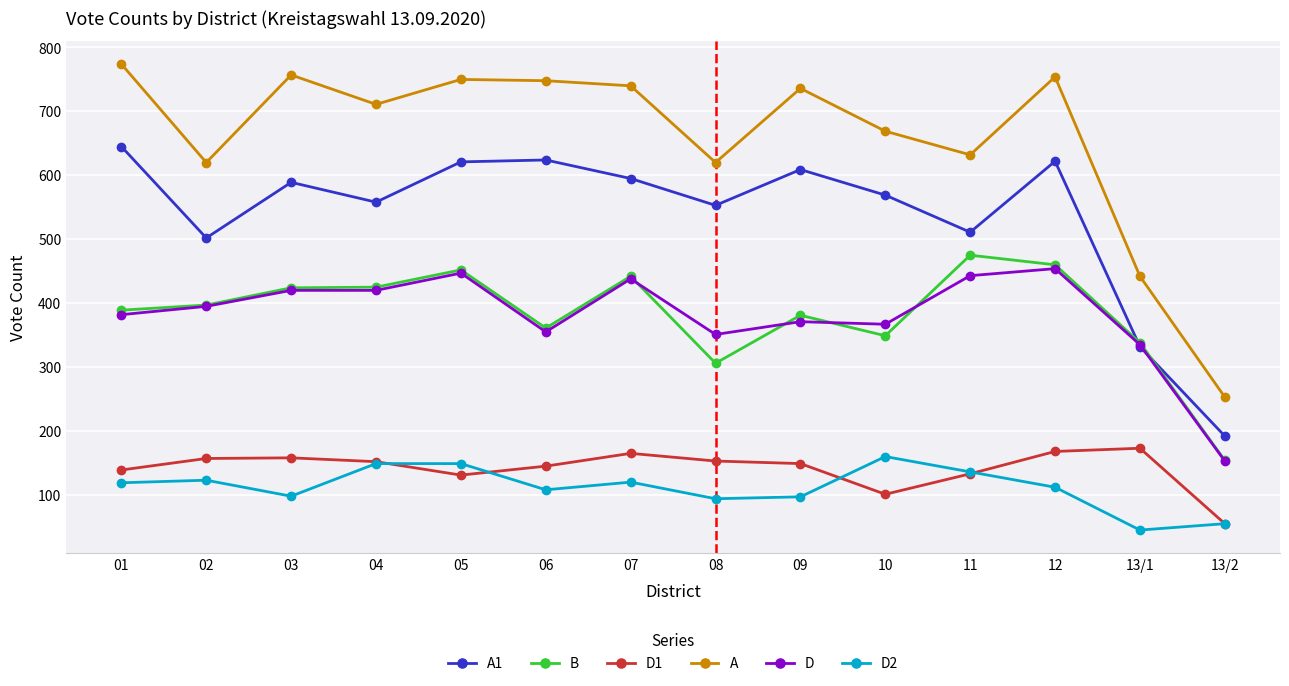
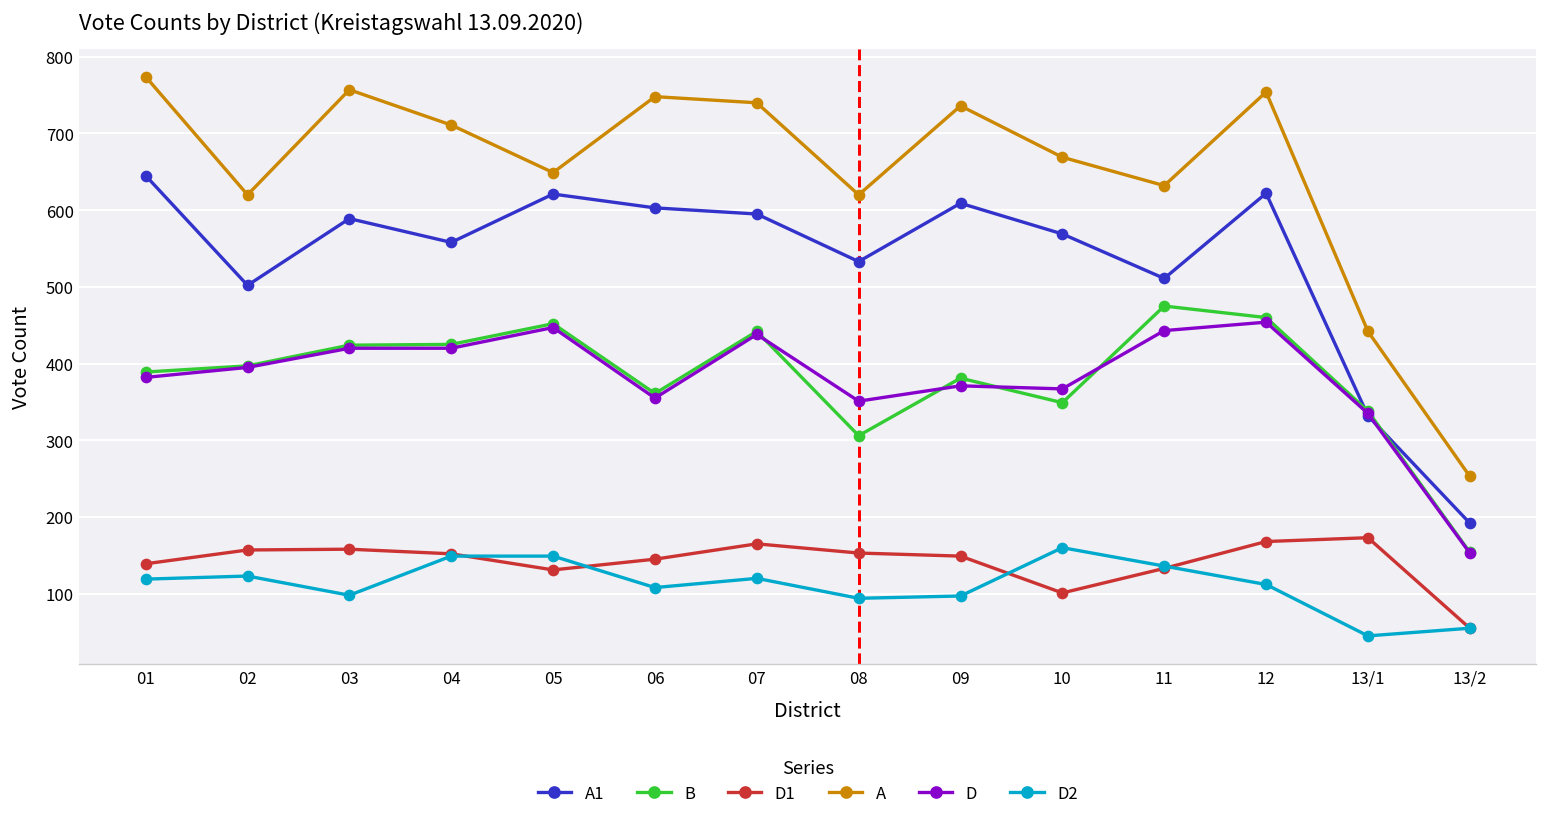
A, 05: 750 -> 650
A1, 06: 620 -> 600
A1, 08: 550 -> 530
